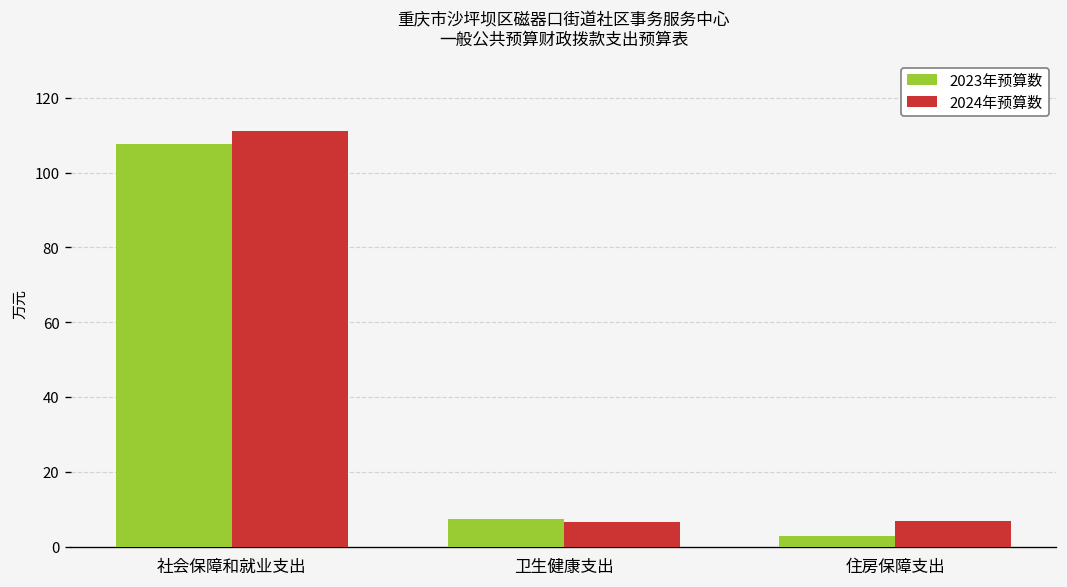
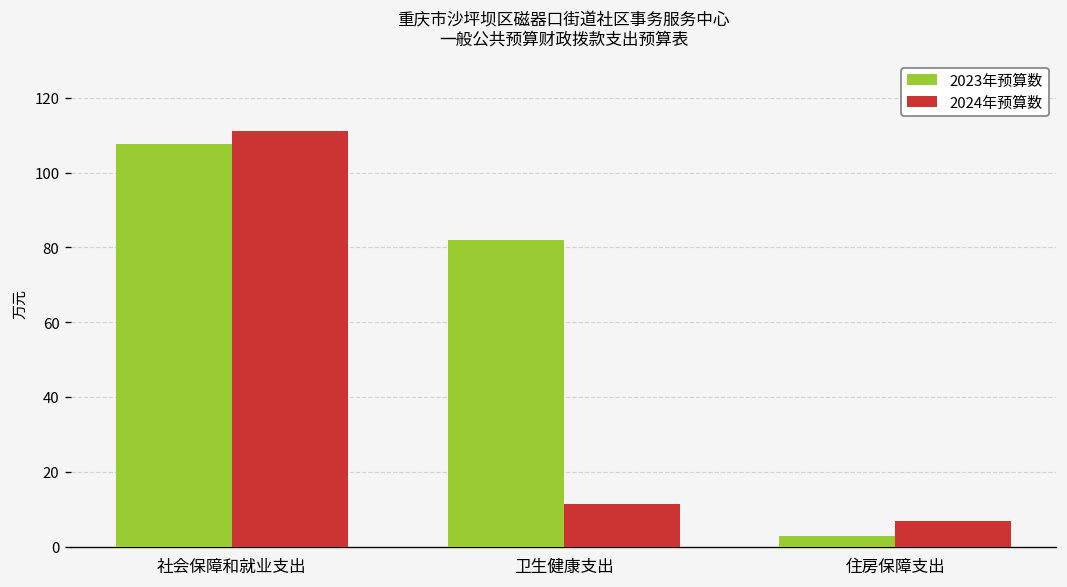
2023年预算数, 卫生健康支出: 7 -> 82
2024年预算数, 卫生健康支出: 6 -> 11
